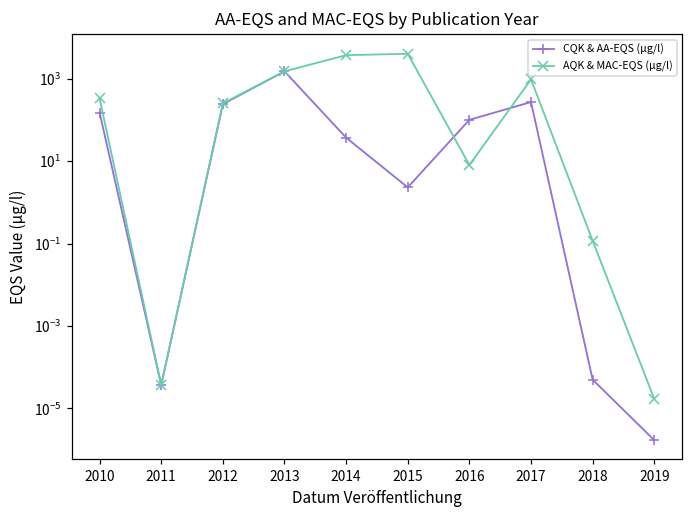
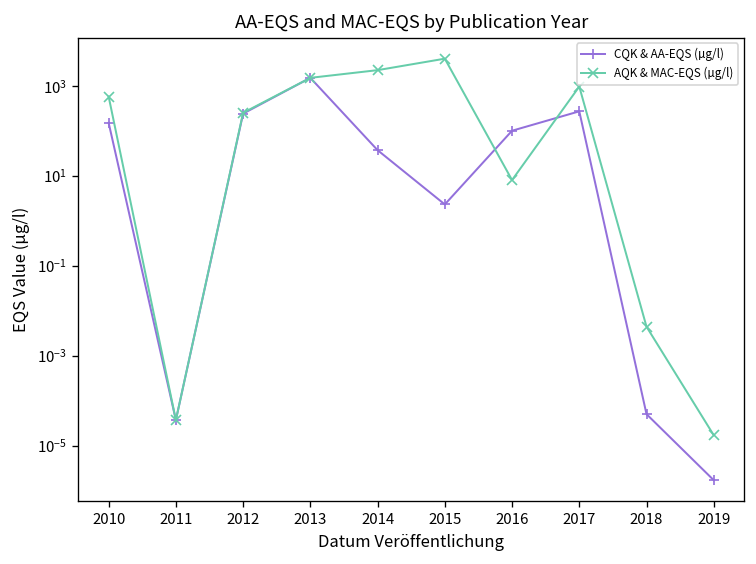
AQK & MAC-EQS (µg/l), 2010: 300 -> 600
AQK & MAC-EQS (µg/l), 2014: 4000 -> 2000
AQK & MAC-EQS (µg/l), 2018: 0.12 -> 0.004
